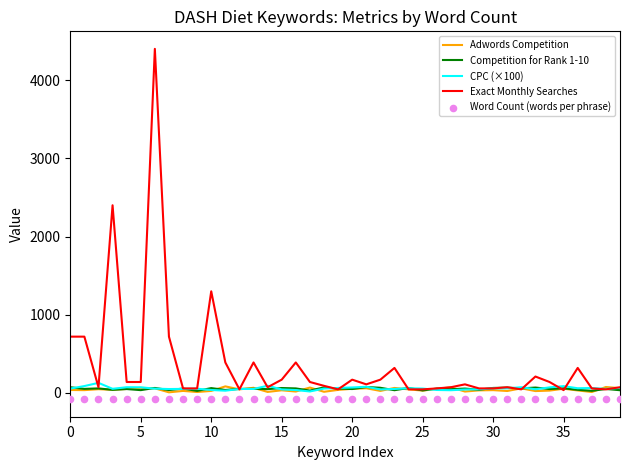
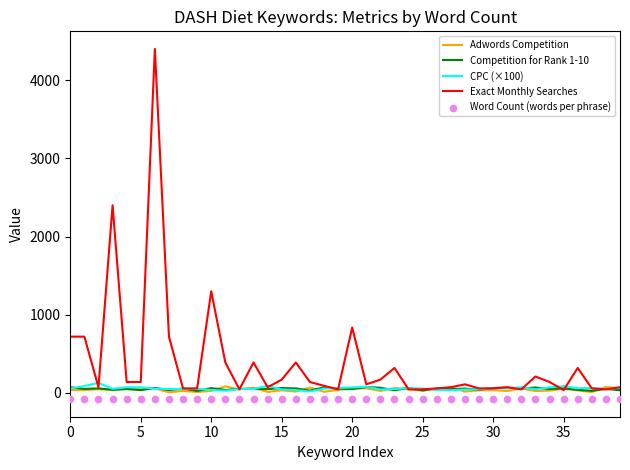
Exact Monthly Searches, 20: 200 -> 800
